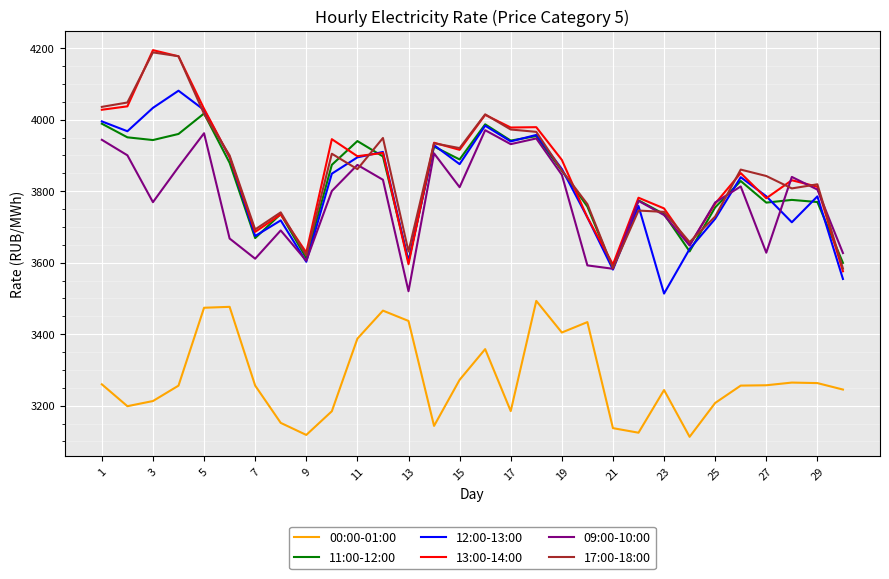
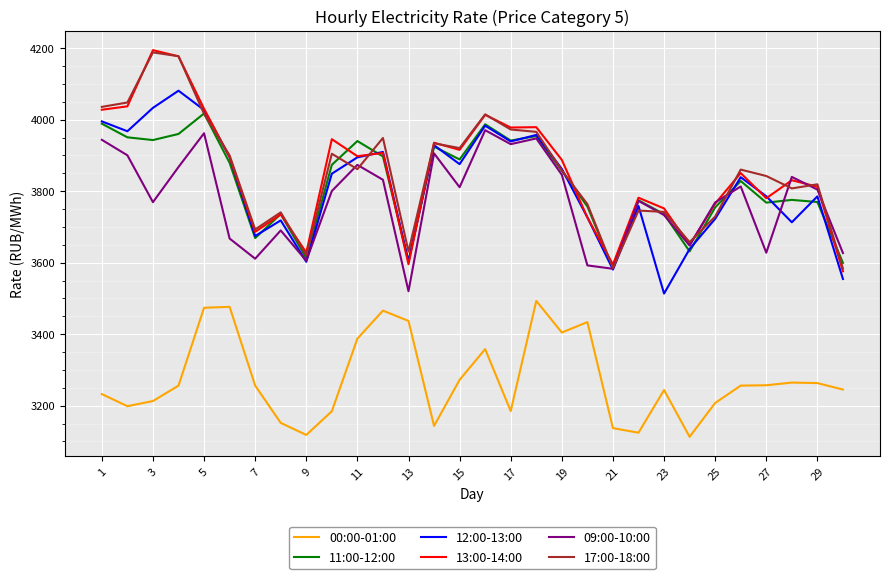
00:00-01:00, 1: 3260 -> 3230
